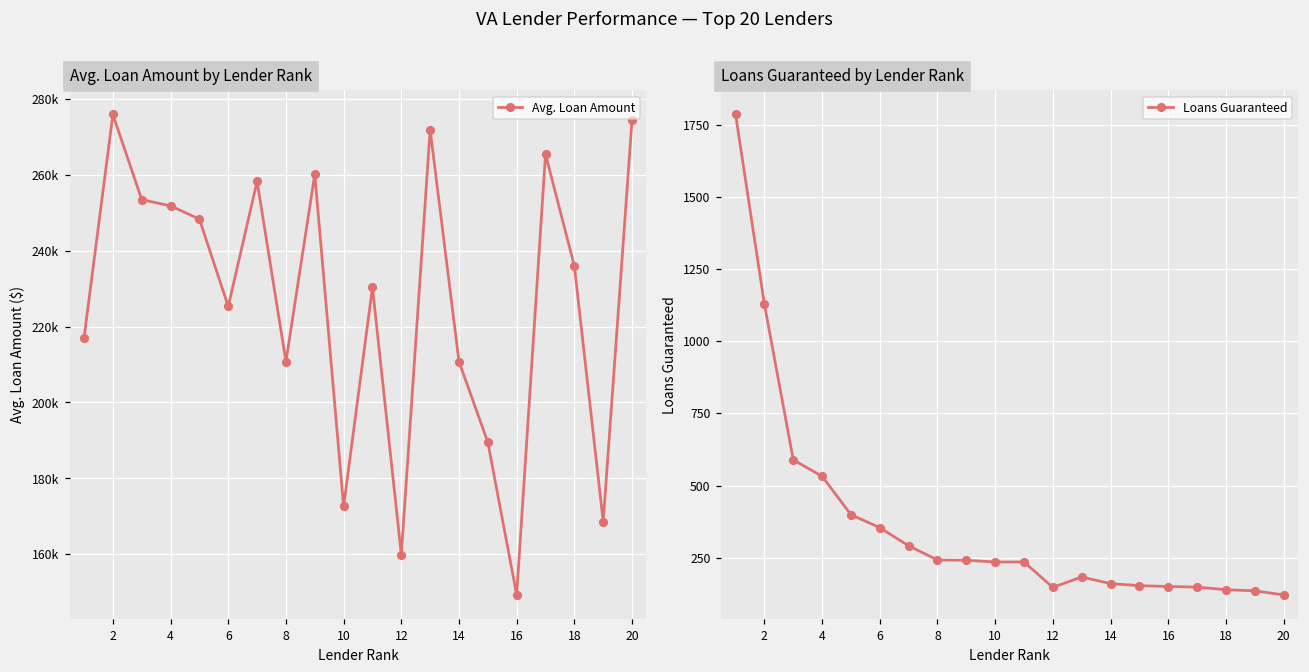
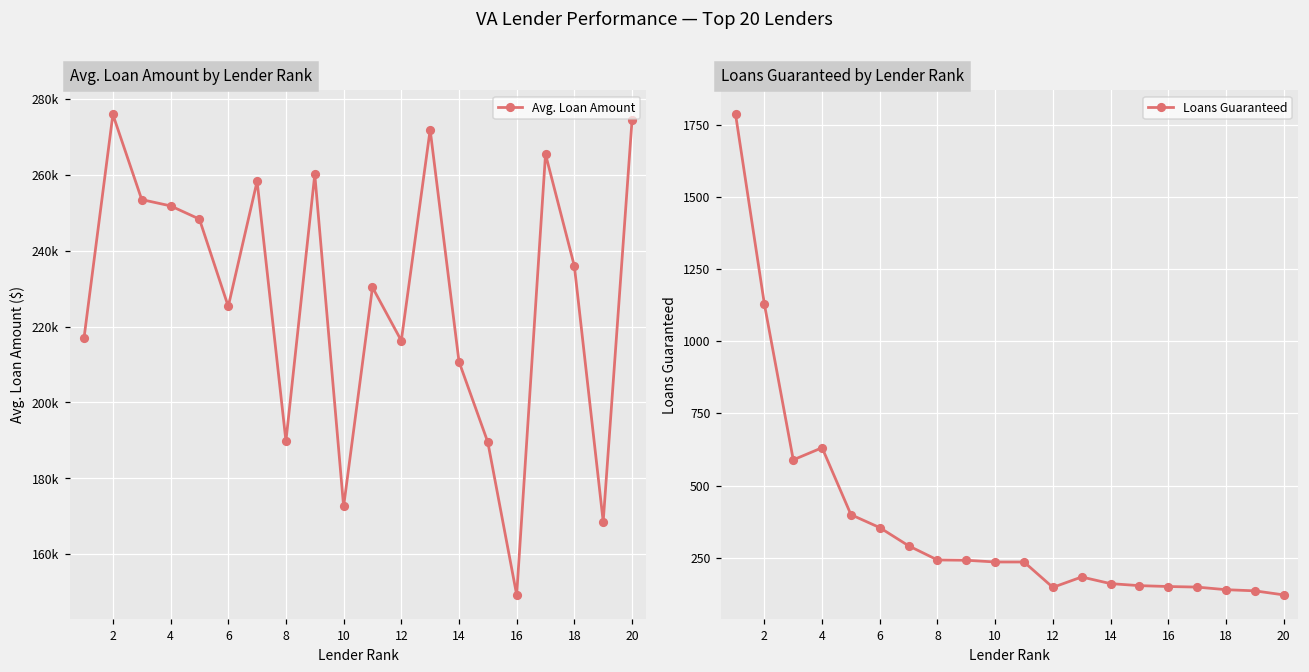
Avg. Loan Amount by Lender Rank, 8: 211000 -> 190000
Avg. Loan Amount by Lender Rank, 12: 160000 -> 216000
Loans Guaranteed by Lender Rank, 4: 530 -> 630
